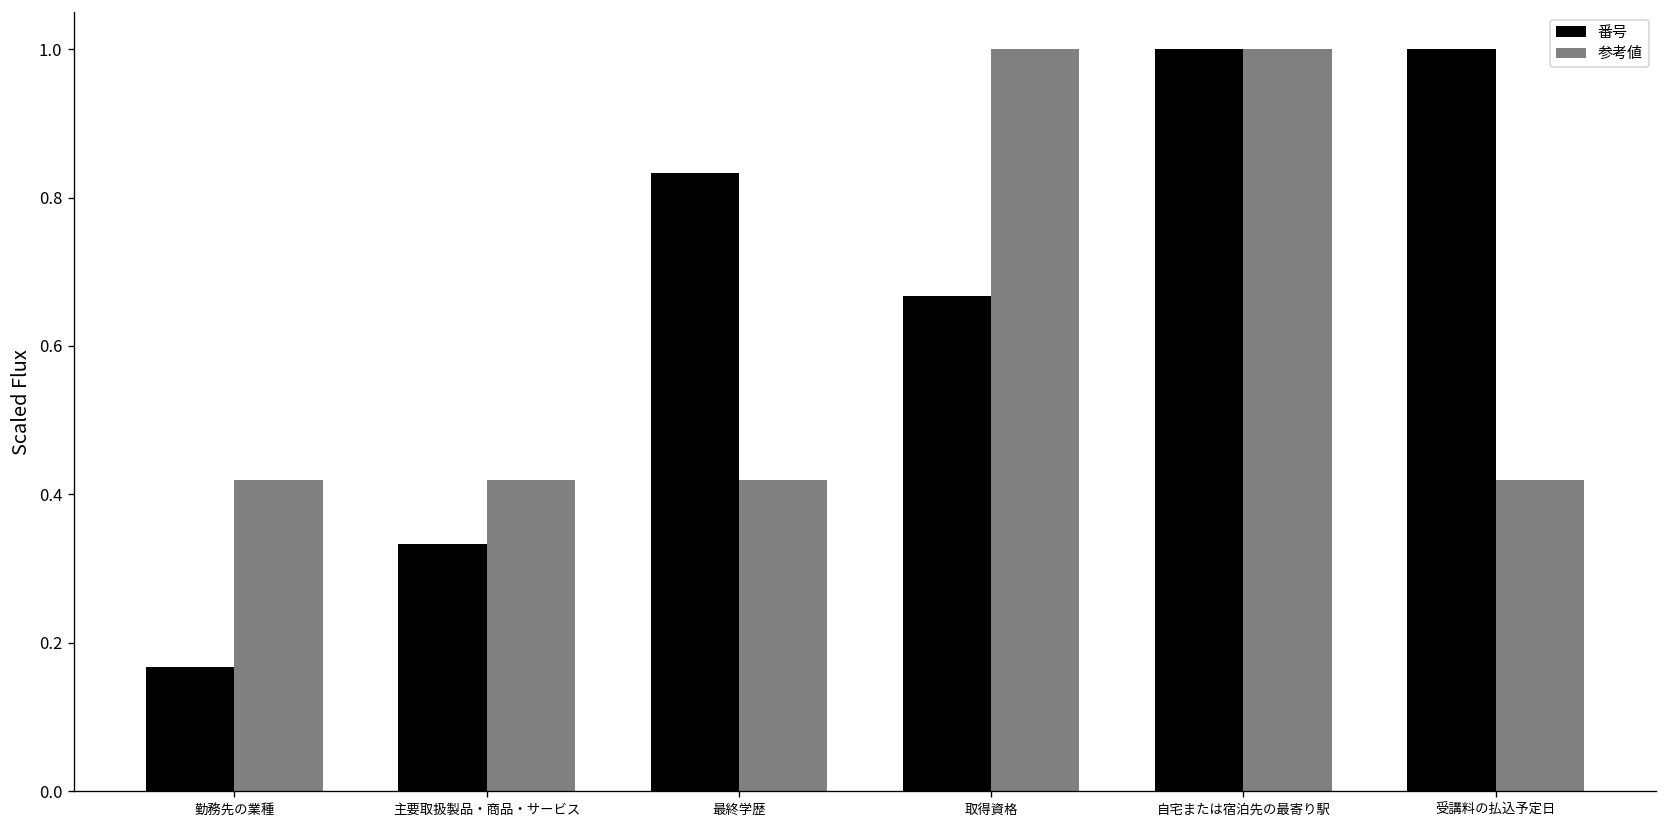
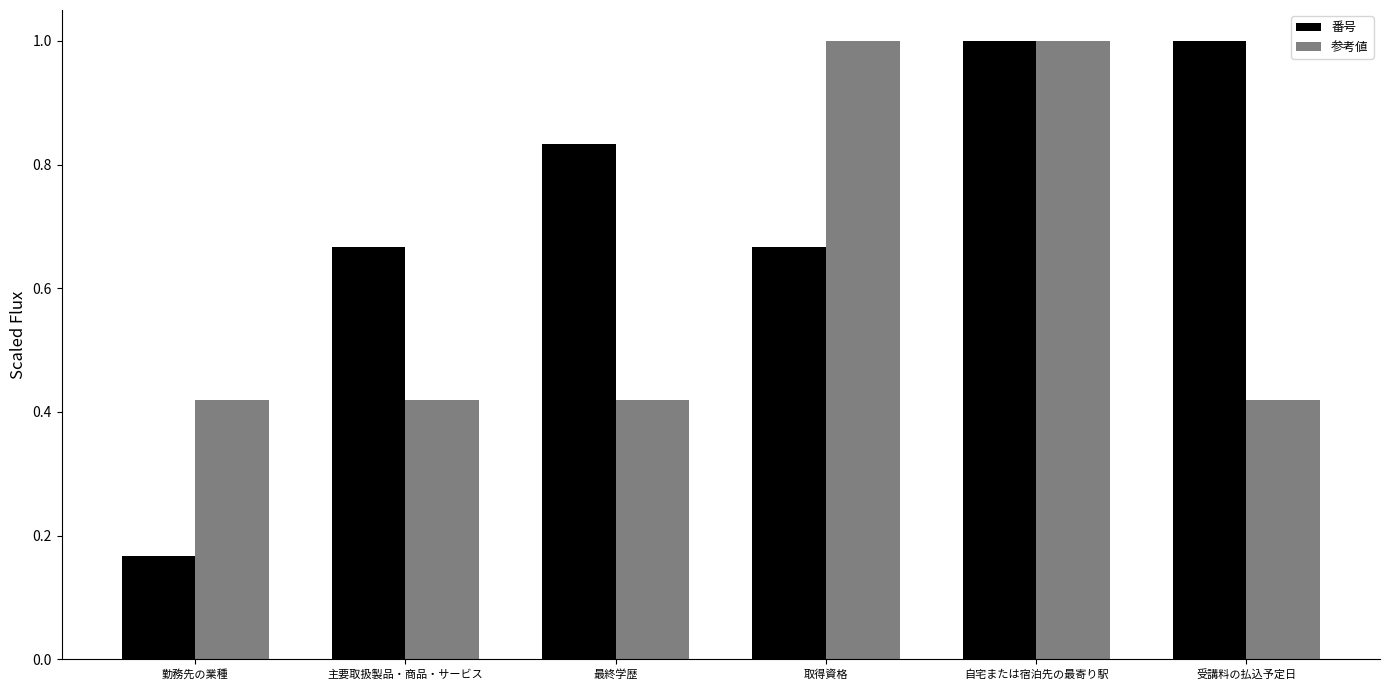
番号, 主要取扱製品・商品・サービス: 0.33 -> 0.67
